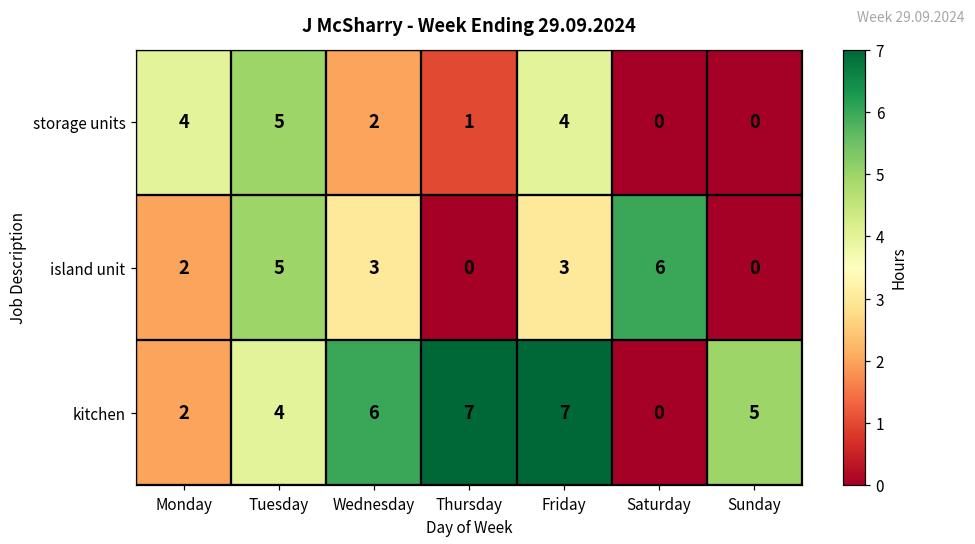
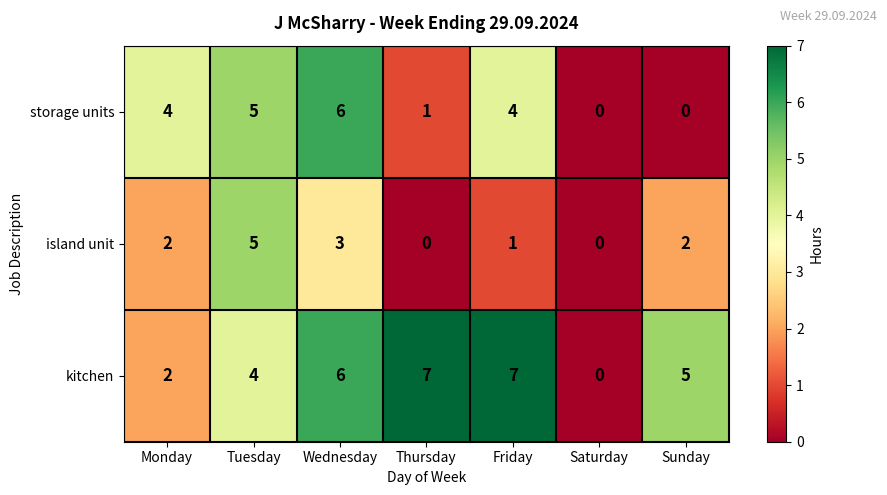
storage units, Wednesday: 2 -> 6
island unit, Friday: 3 -> 1
island unit, Saturday: 6 -> 0
island unit, Sunday: 0 -> 2
